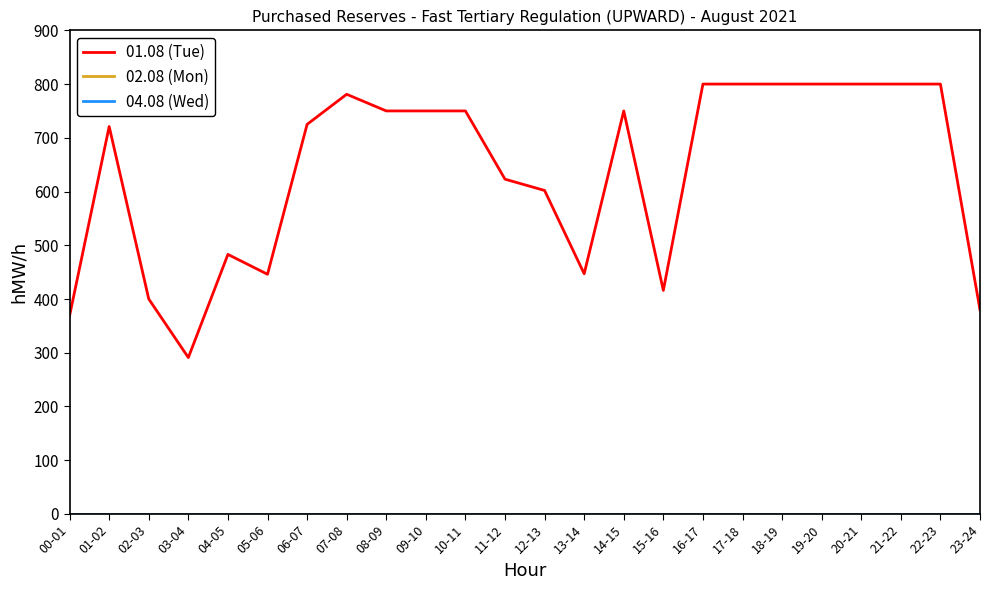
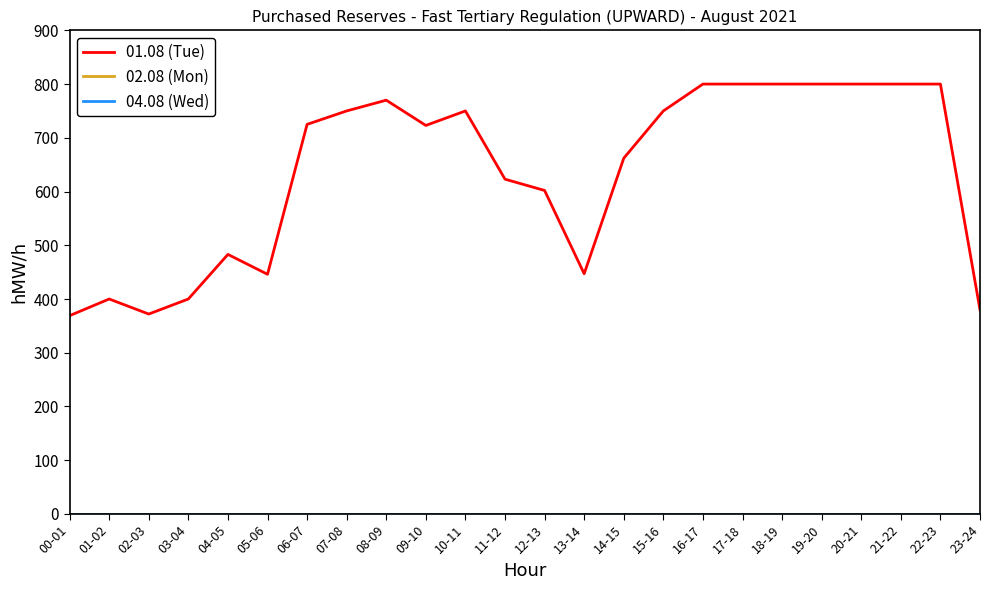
01.08 (Tue), 01-02: 720 -> 400
01.08 (Tue), 02-03: 400 -> 370
01.08 (Tue), 03-04: 290 -> 400
01.08 (Tue), 07-08: 780 -> 750
01.08 (Tue), 08-09: 750 -> 770
01.08 (Tue), 09-10: 750 -> 720
01.08 (Tue), 14-15: 750 -> 660
01.08 (Tue), 15-16: 420 -> 750
